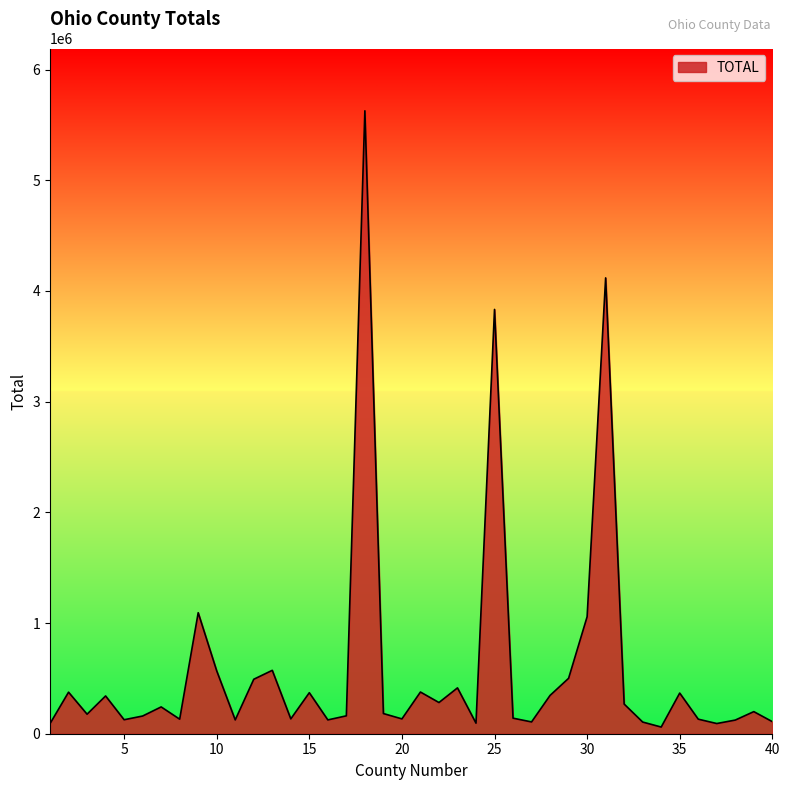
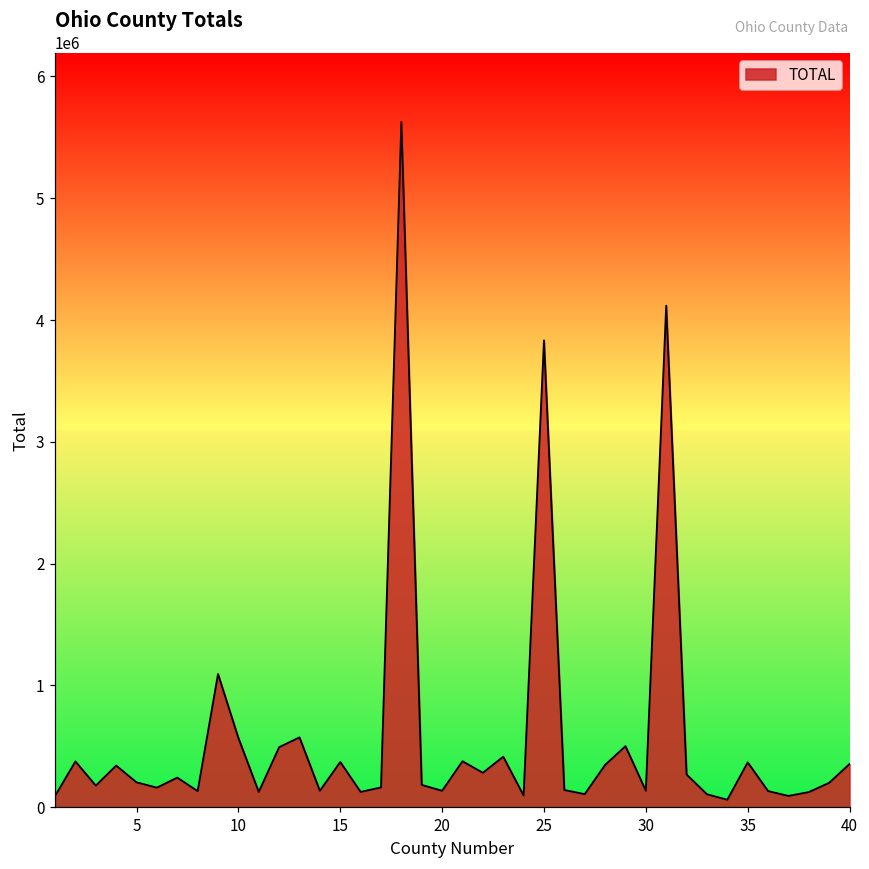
5: 130000 -> 200000
30: 1060000 -> 130000
40: 110000 -> 350000
